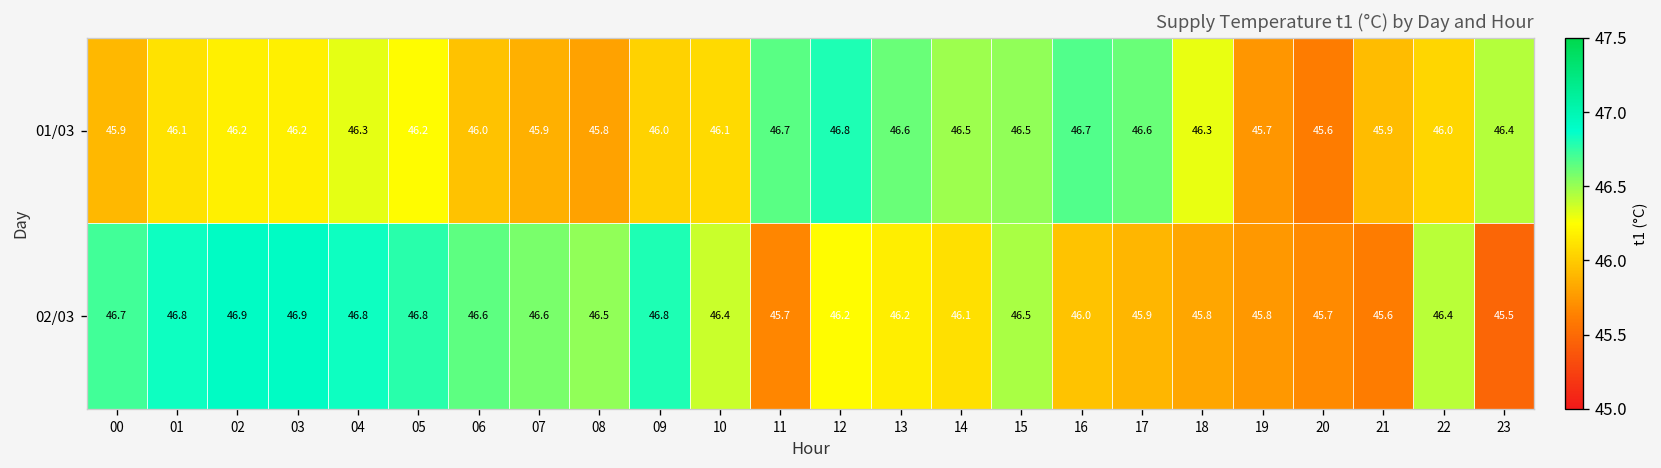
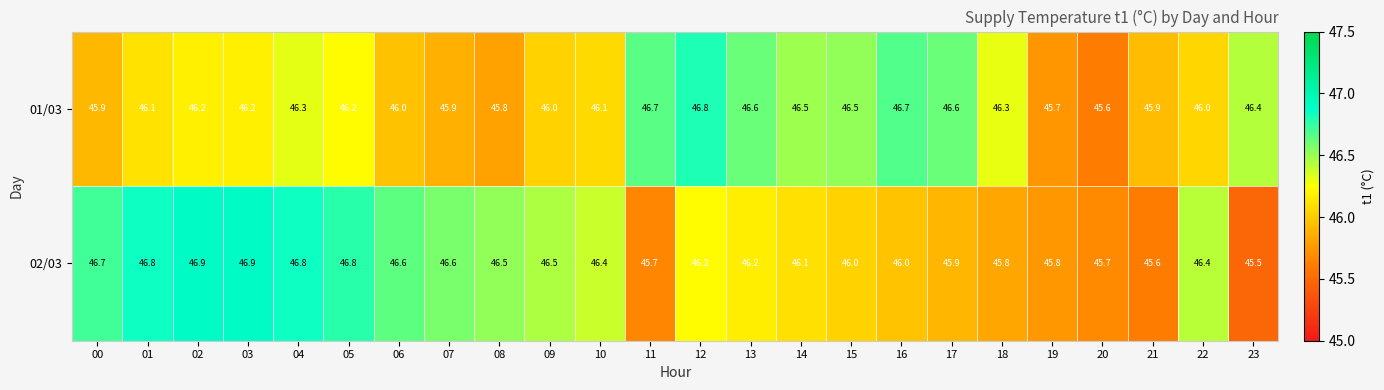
02/03, 09: 46.8 -> 46.5
02/03, 15: 46.5 -> 46.0
